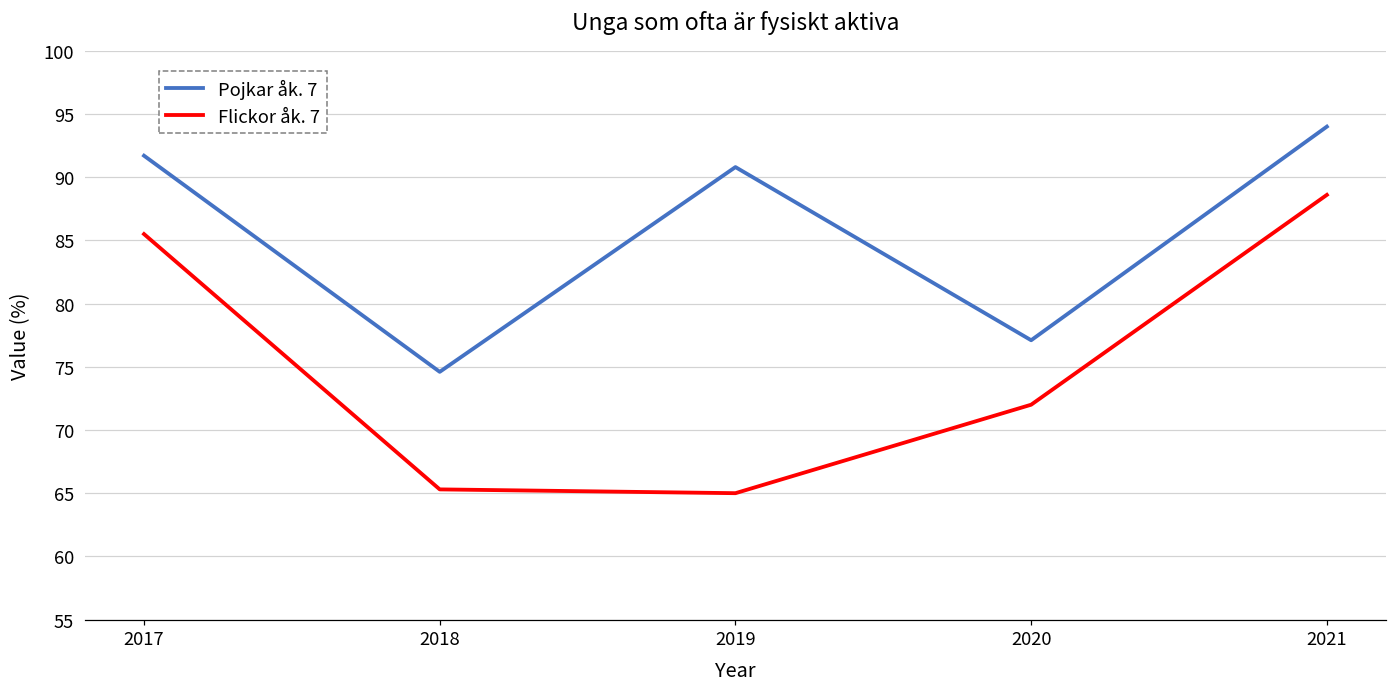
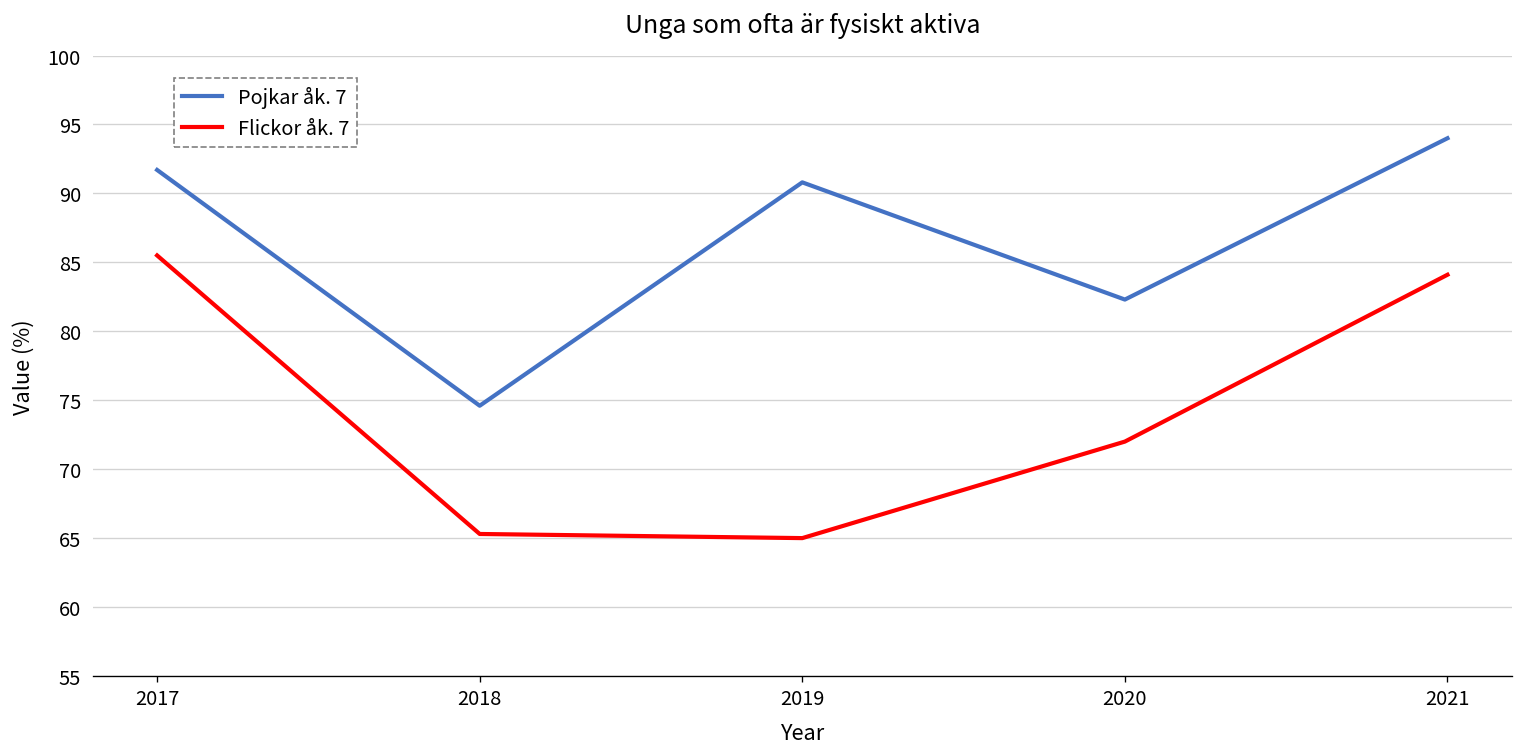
Pojkar åk. 7, 2020: 77.1 -> 82.3
Flickor åk. 7, 2021: 88.6 -> 84.1
